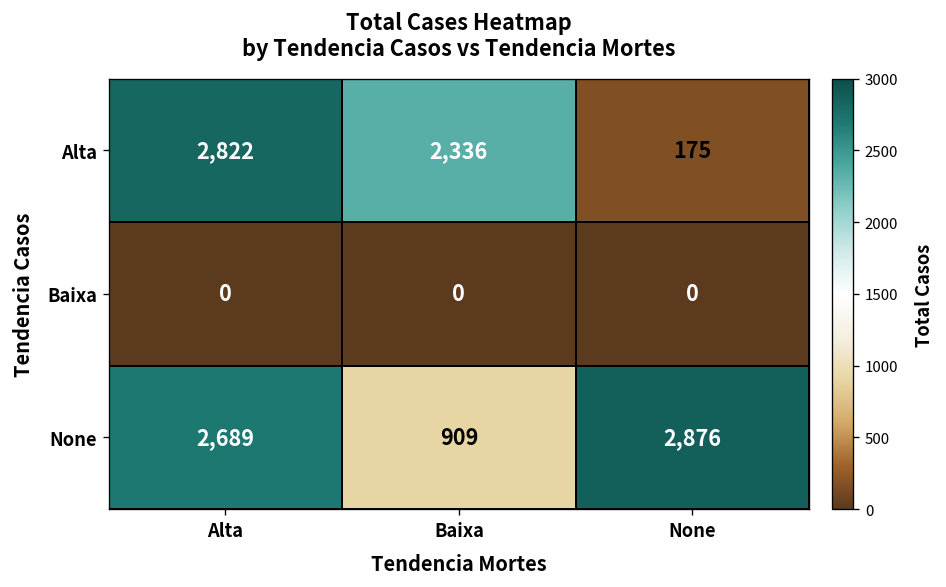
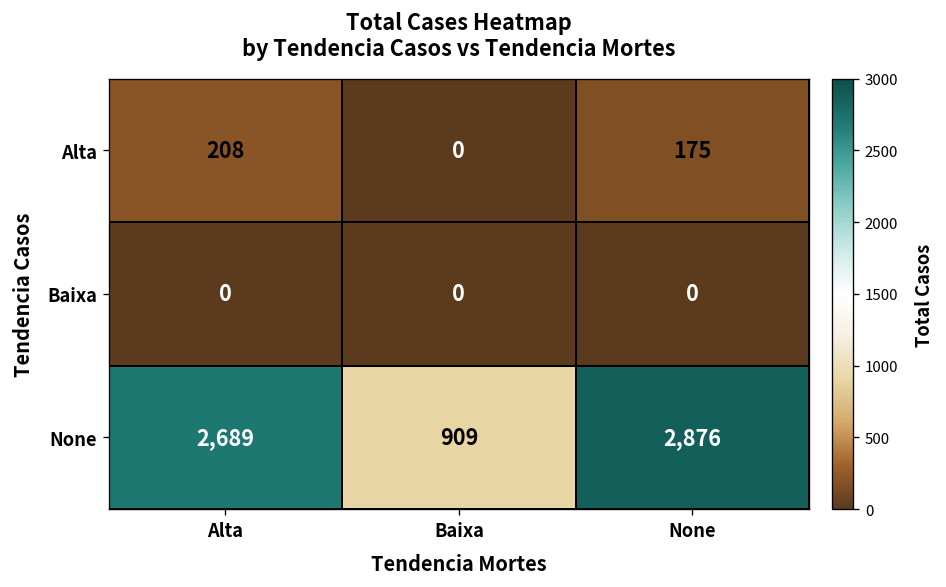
Alta, Alta: 2,822 -> 208
Alta, Baixa: 2,336 -> 0
